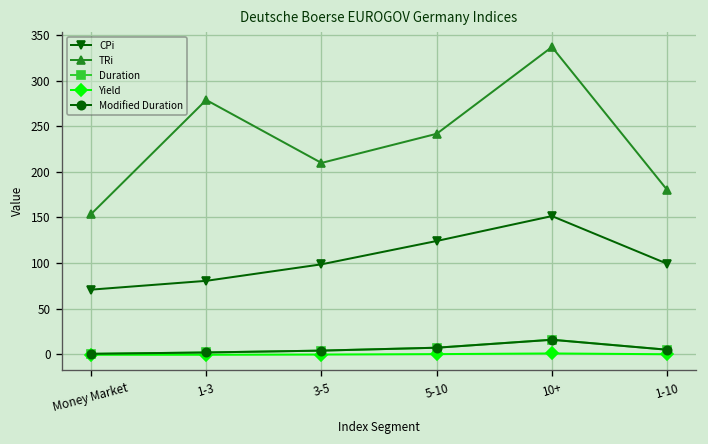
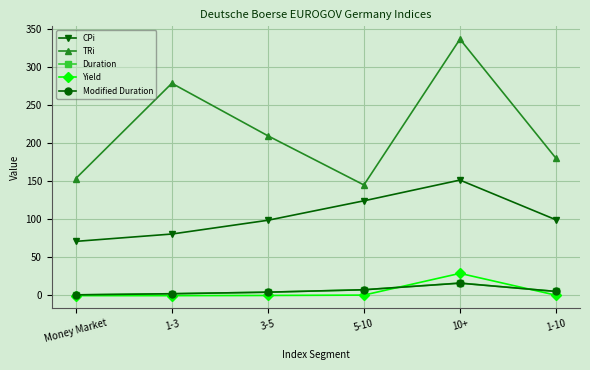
TRi, 5-10: 240 -> 150
Yield, 10+: 0 -> 30
